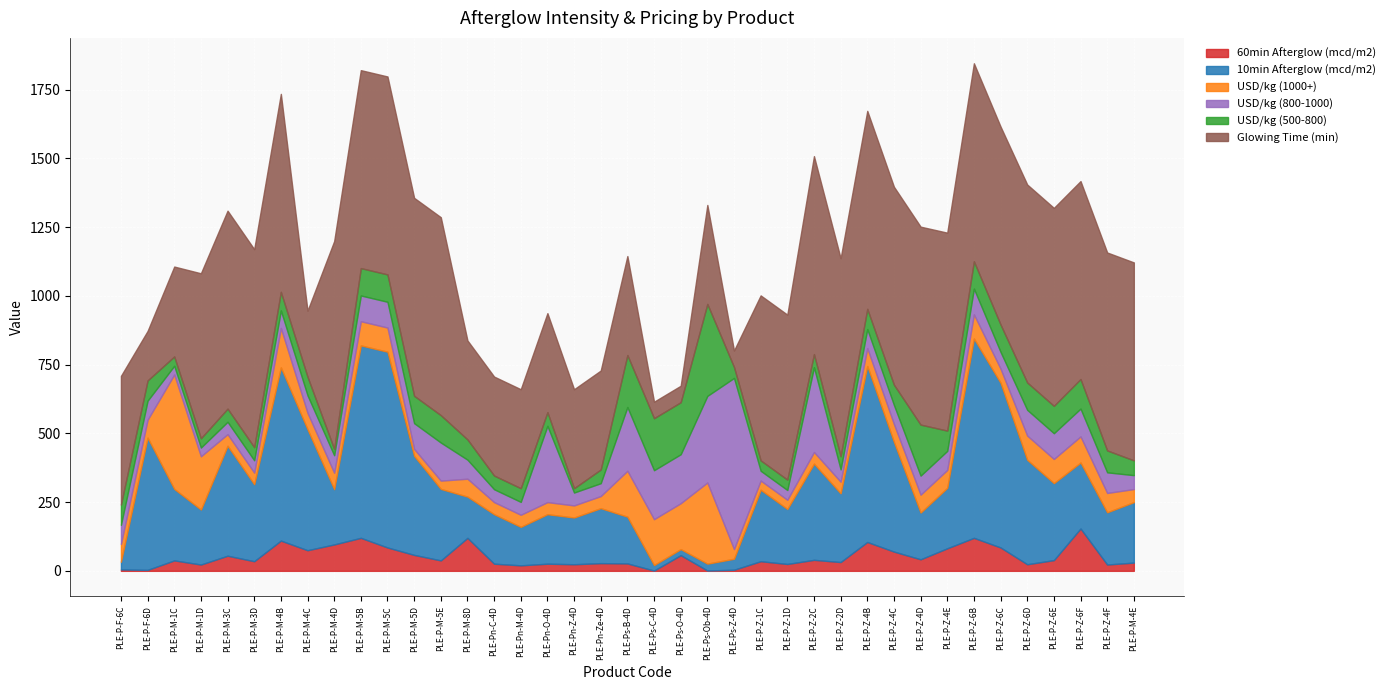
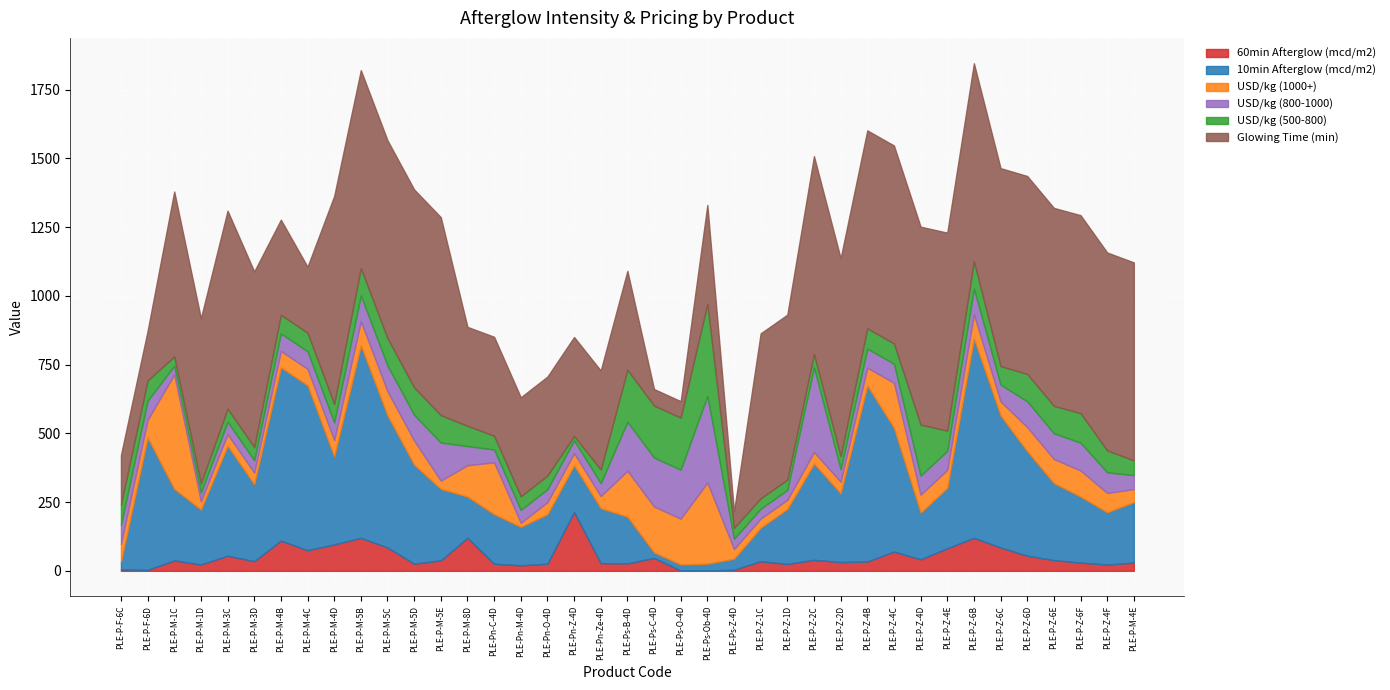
Glowing Time (min), PLE-P-F-6C: 470 -> 180
Glowing Time (min), PLE-P-M-1C: 330 -> 600
USD/kg (1000+), PLE-P-M-1D: 190 -> 30
Glowing Time (min), PLE-P-M-3D: 720 -> 640
USD/kg (1000+), PLE-P-M-4B: 140 -> 60
Glowing Time (min), PLE-P-M-4B: 720 -> 350
10min Afterglow (mcd/m2), PLE-P-M-4C: 440 -> 600
10min Afterglow (mcd/m2), PLE-P-M-4D: 200 -> 320
USD/kg (500-800), PLE-P-M-4D: 20 -> 70
10min Afterglow (mcd/m2), PLE-P-M-5C: 710 -> 480
60min Afterglow (mcd/m2), PLE-P-M-5D: 60 -> 30
USD/kg (1000+), PLE-P-M-5D: 30 -> 90
USD/kg (1000+), PLE-P-M-8D: 70 -> 110
USD/kg (1000+), PLE-Pn-C-4D: 40 -> 190
USD/kg (1000+), PLE-Pn-M-4D: 40 -> 10
USD/kg (800-1000), PLE-Pn-O-4D: 280 -> 50
60min Afterglow (mcd/m2), PLE-Pn-Z-4D: 20 -> 210
USD/kg (800-1000), PLE-Ps-B-4D: 230 -> 180
60min Afterglow (mcd/m2), PLE-Ps-C-4D: 0 -> 50
60min Afterglow (mcd/m2), PLE-Ps-O-4D: 60 -> 0
USD/kg (800-1000), PLE-Ps-Z-4D: 620 -> 40
10min Afterglow (mcd/m2), PLE-P-Z-1C: 260 -> 120
60min Afterglow (mcd/m2), PLE-P-Z-4B: 110 -> 30
10min Afterglow (mcd/m2), PLE-P-Z-4C: 400 -> 450
USD/kg (1000+), PLE-P-Z-4C: 70 -> 160
10min Afterglow (mcd/m2), PLE-P-Z-6C: 600 -> 480
USD/kg (500-800), PLE-P-Z-6C: 100 -> 70
60min Afterglow (mcd/m2), PLE-P-Z-6D: 20 -> 60
60min Afterglow (mcd/m2), PLE-P-Z-6F: 150 -> 30
